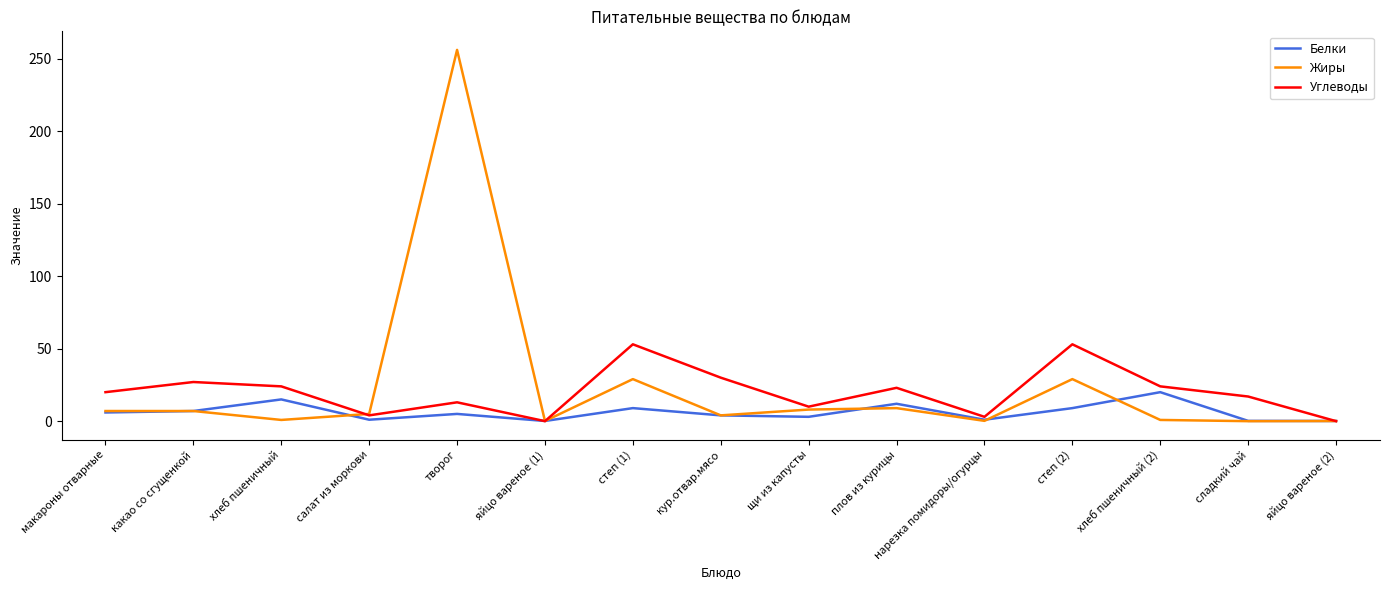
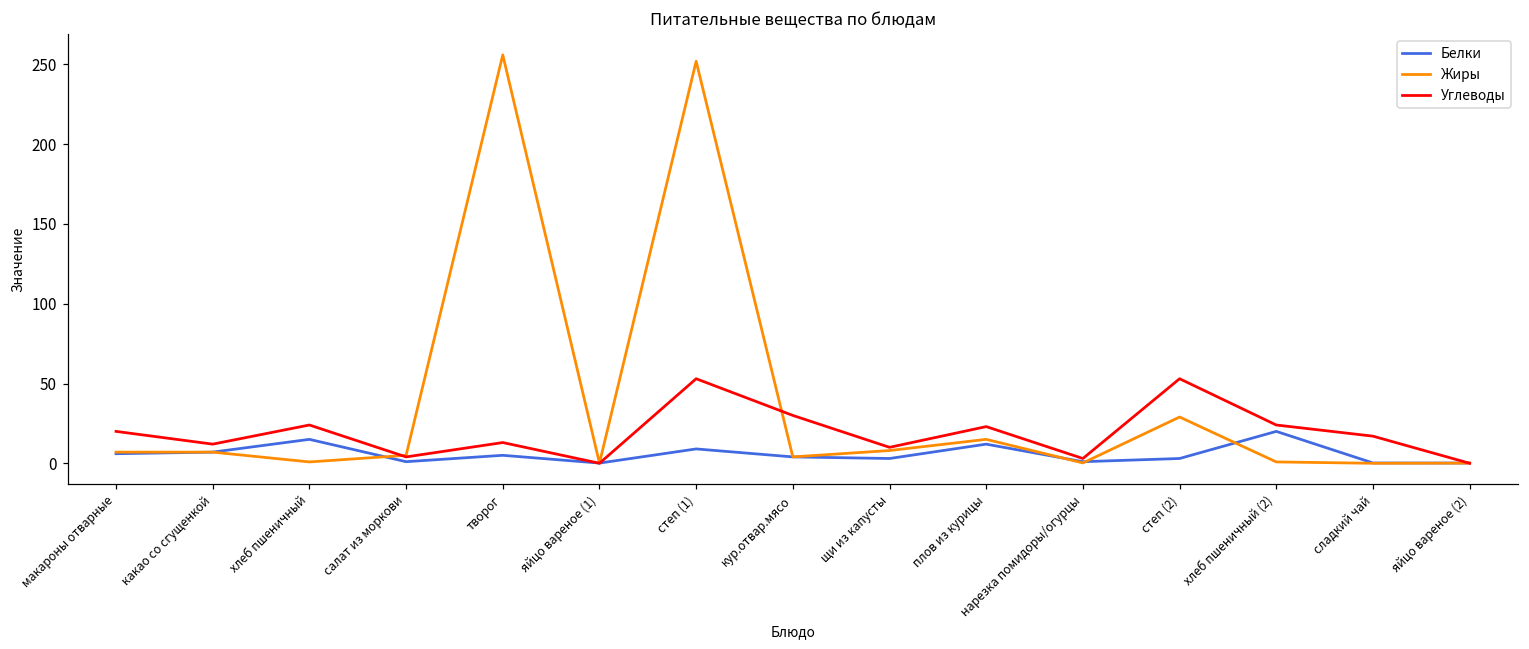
Углеводы, какао со сгущенкой: 27 -> 12
Жиры, степ (1): 29 -> 252
Жиры, плов из курицы: 9 -> 15
Белки, степ (2): 9 -> 3
